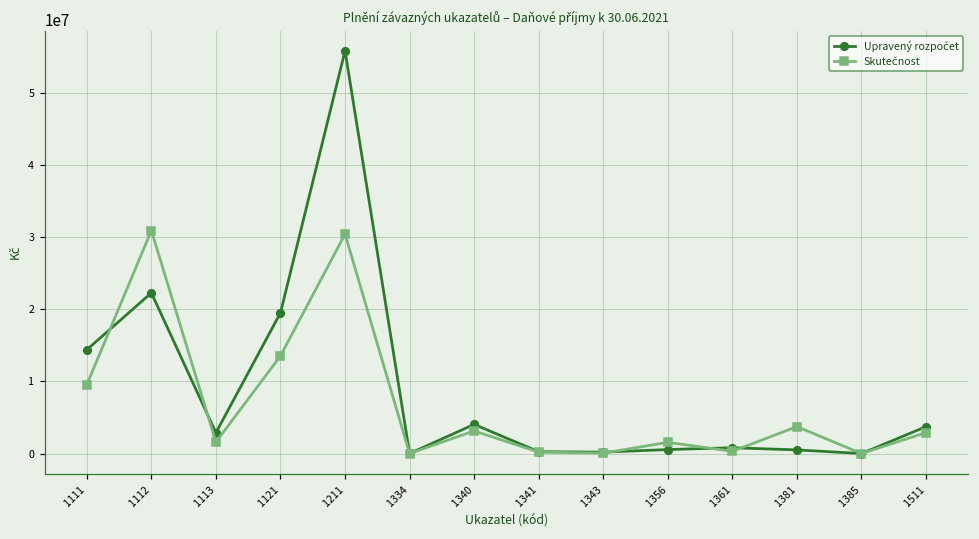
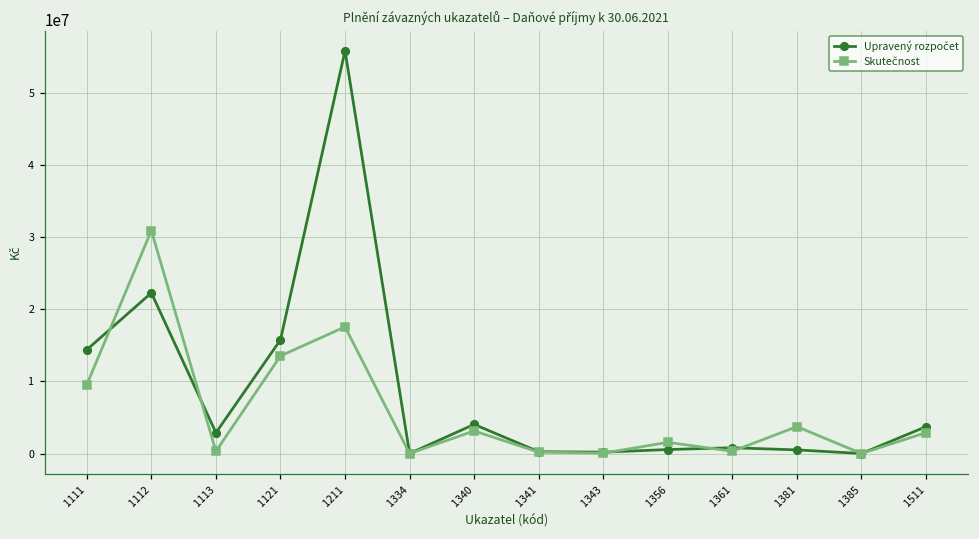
Skutečnost, 1113: 2000000 -> 0
Upravený rozpočet, 1121: 19000000 -> 16000000
Skutečnost, 1211: 30000000 -> 18000000
